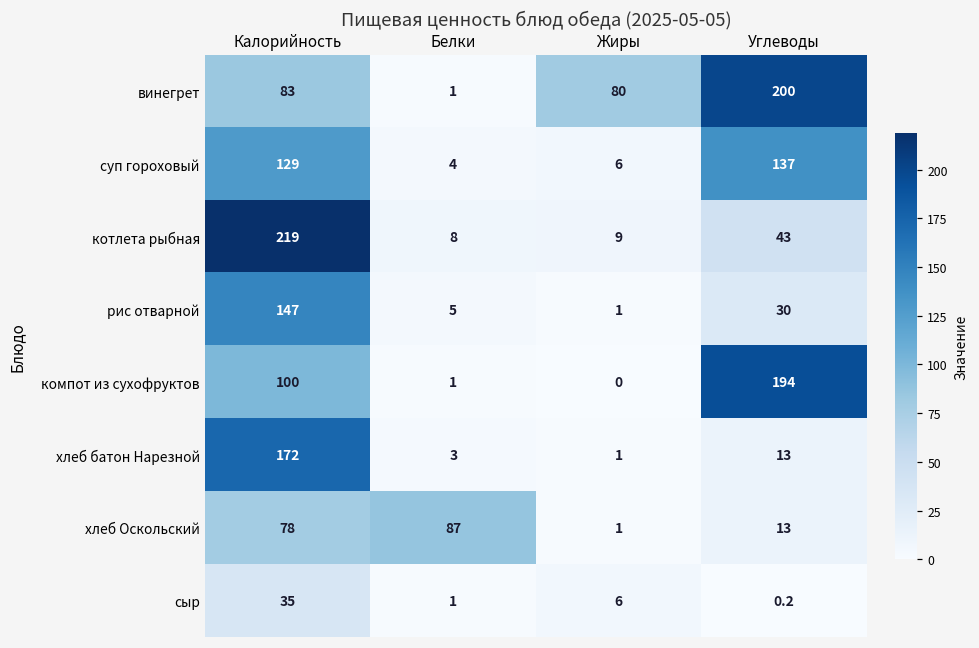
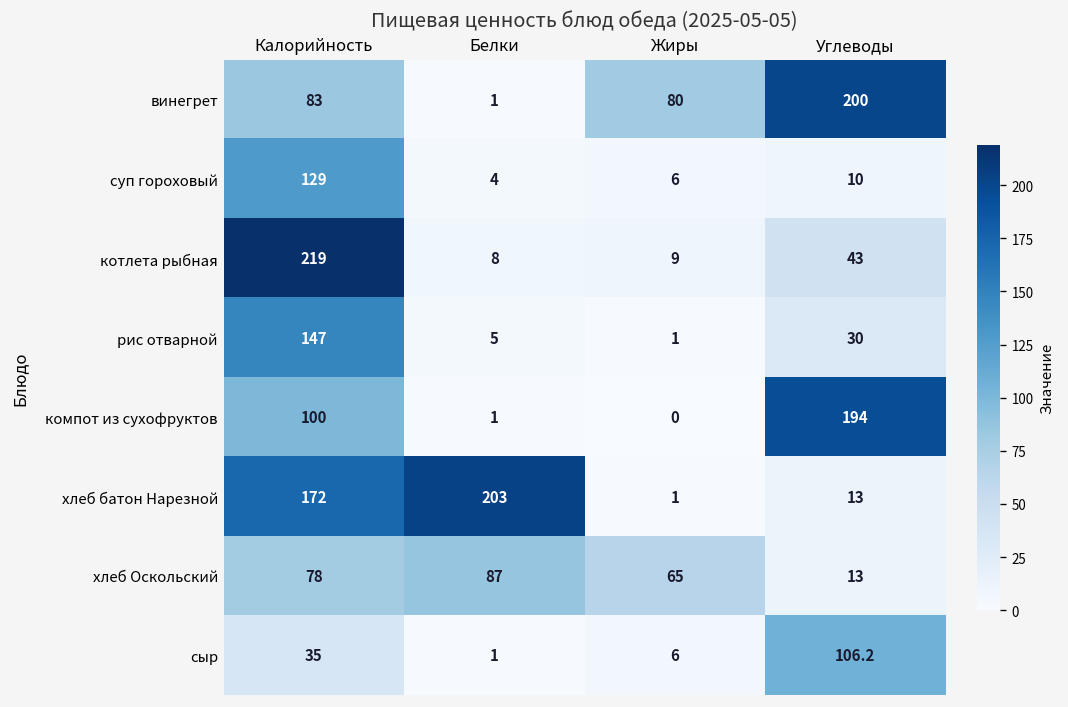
суп гороховый, Углеводы: 137 -> 10
хлеб батон Нарезной, Белки: 3 -> 203
хлеб Оскольский, Жиры: 1 -> 65
сыр, Углеводы: 0.2 -> 106.2
